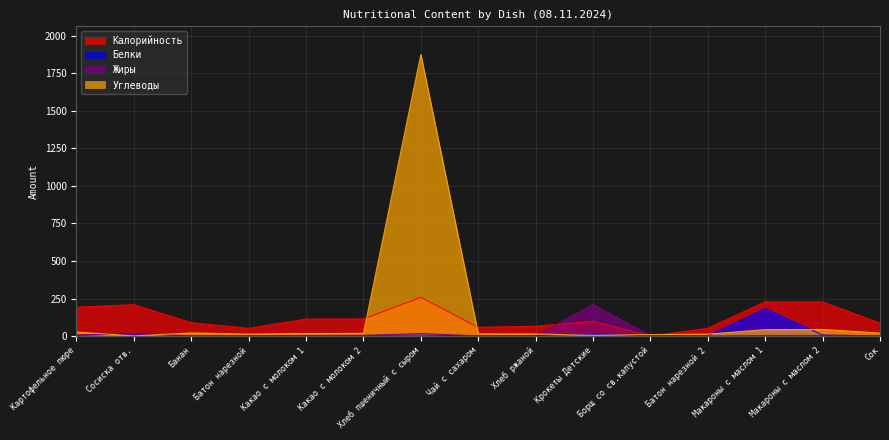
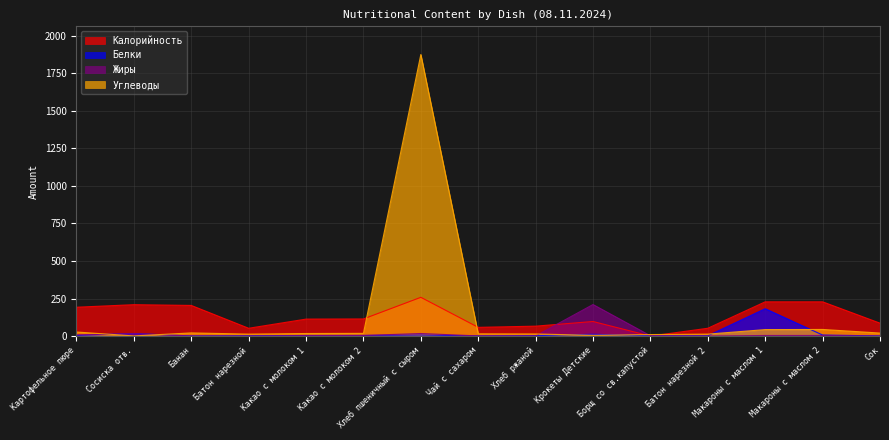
Калорийность, Банан: 90 -> 200
